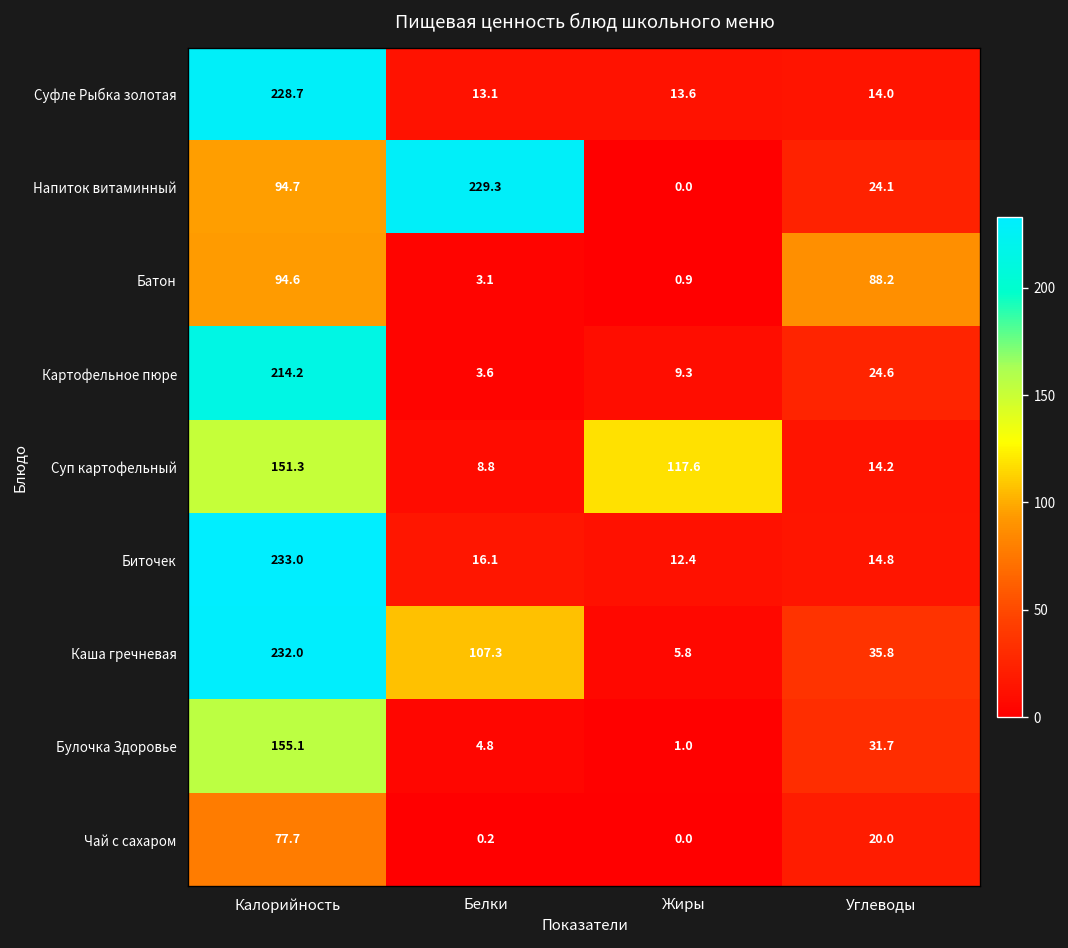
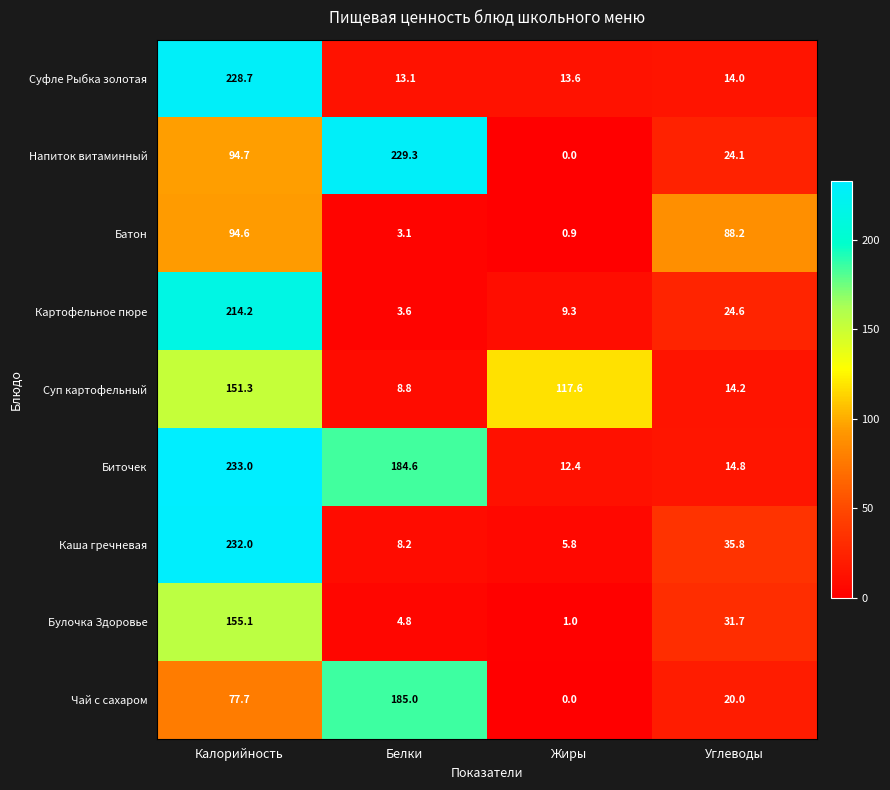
Биточек, Белки: 16.1 -> 184.6
Каша гречневая, Белки: 107.3 -> 8.2
Чай с сахаром, Белки: 0.2 -> 185.0
